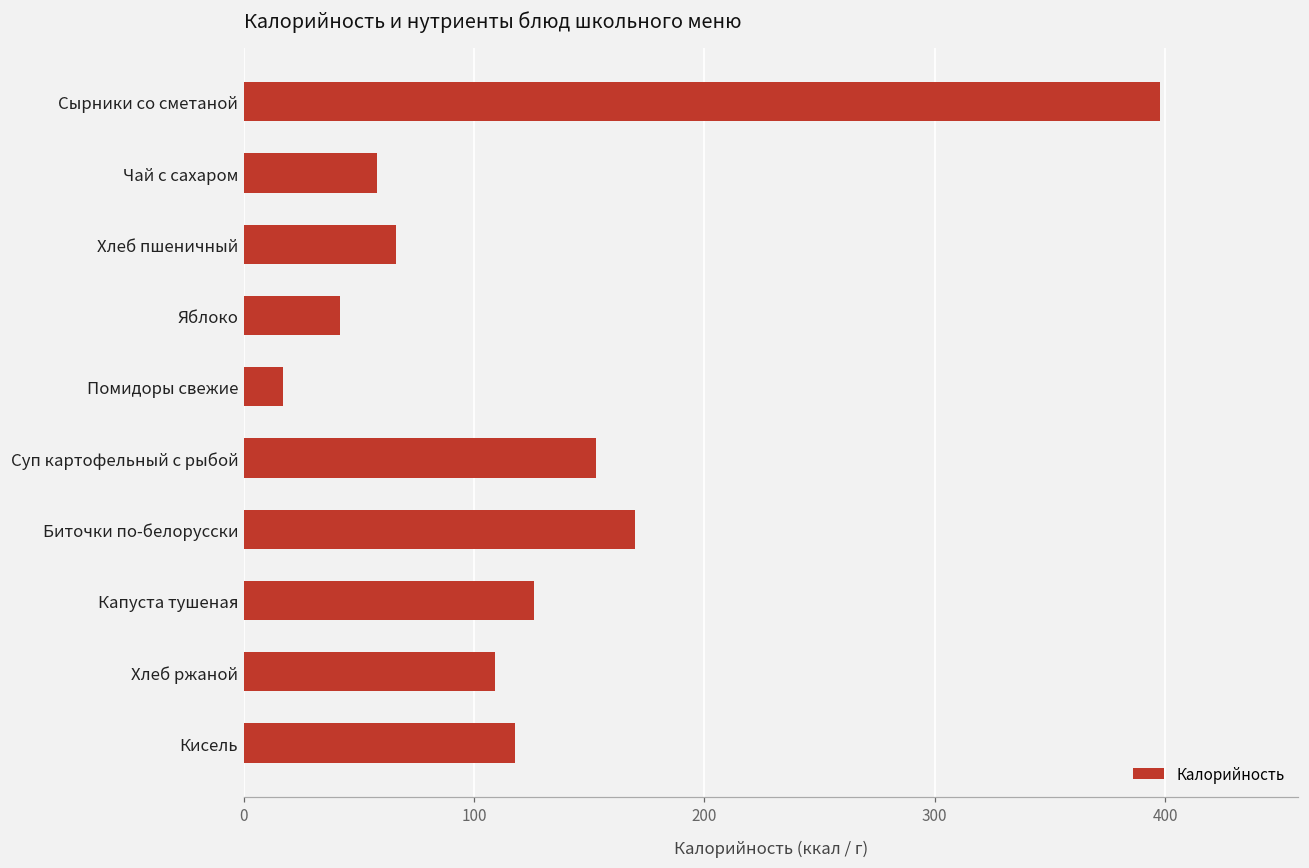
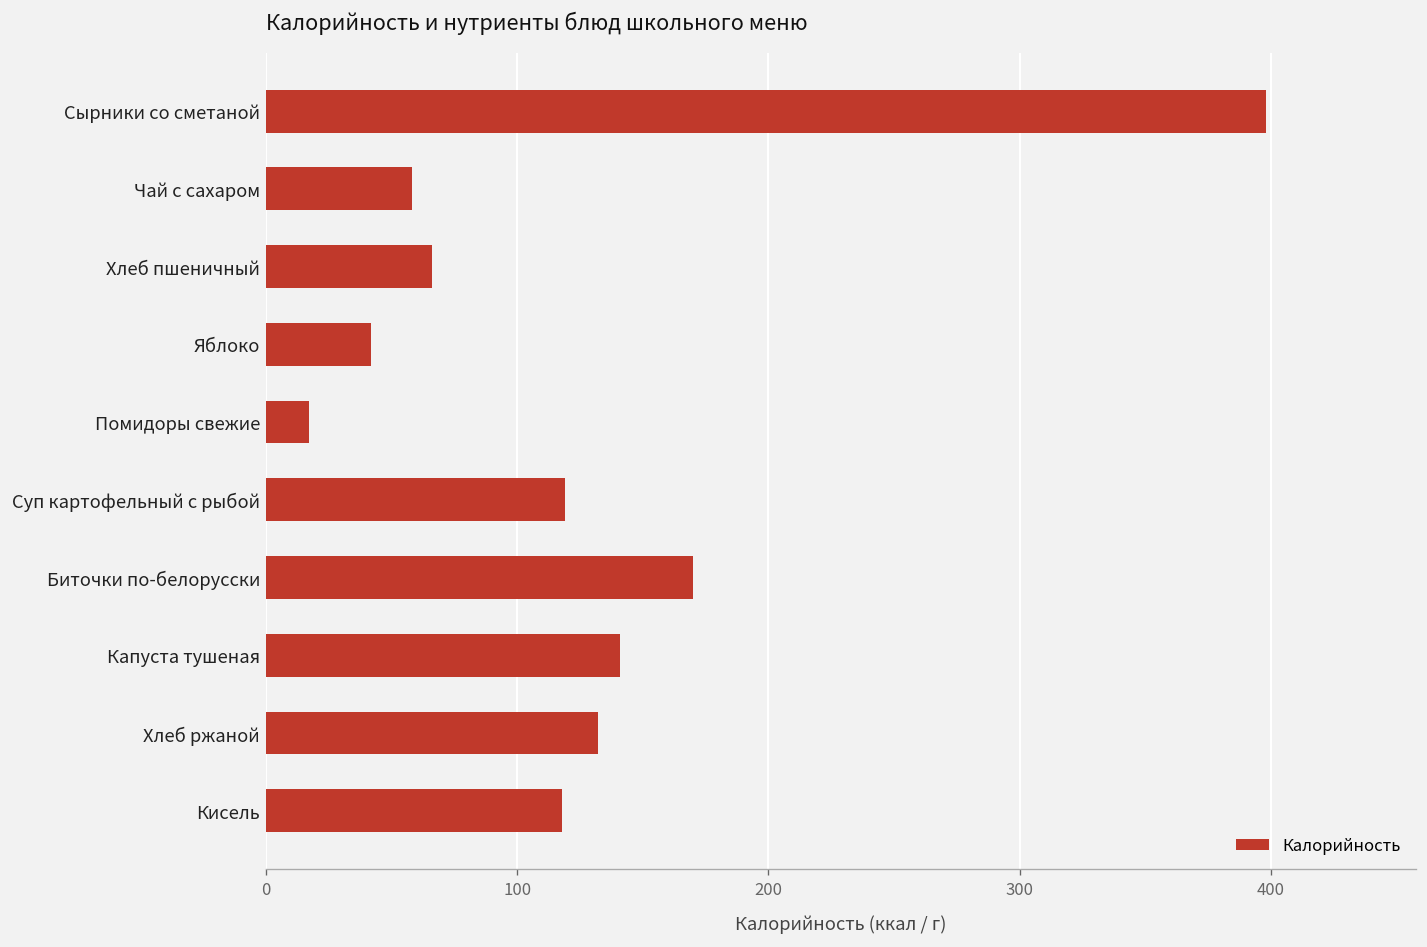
Суп картофельный с рыбой: 153 -> 119
Капуста тушеная: 126 -> 141
Хлеб ржаной: 109 -> 132
